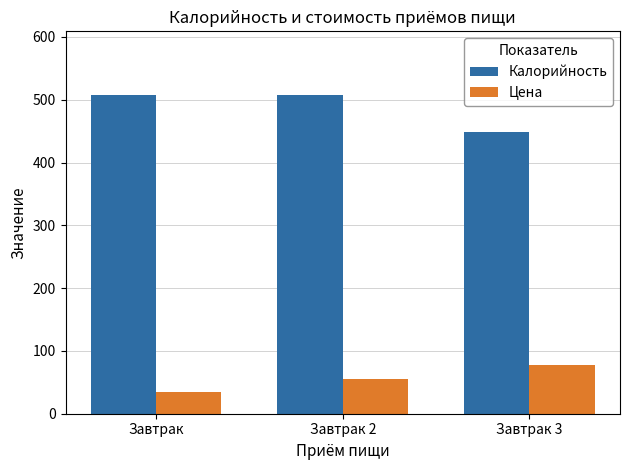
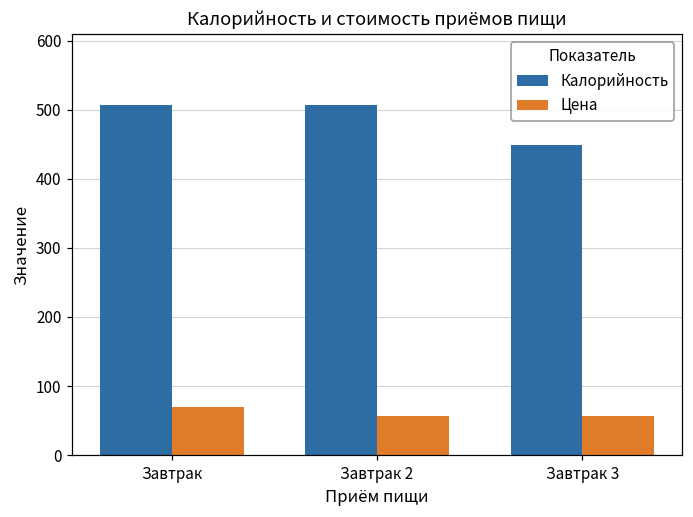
Цена, Завтрак: 30 -> 70
Цена, Завтрак 3: 80 -> 60
